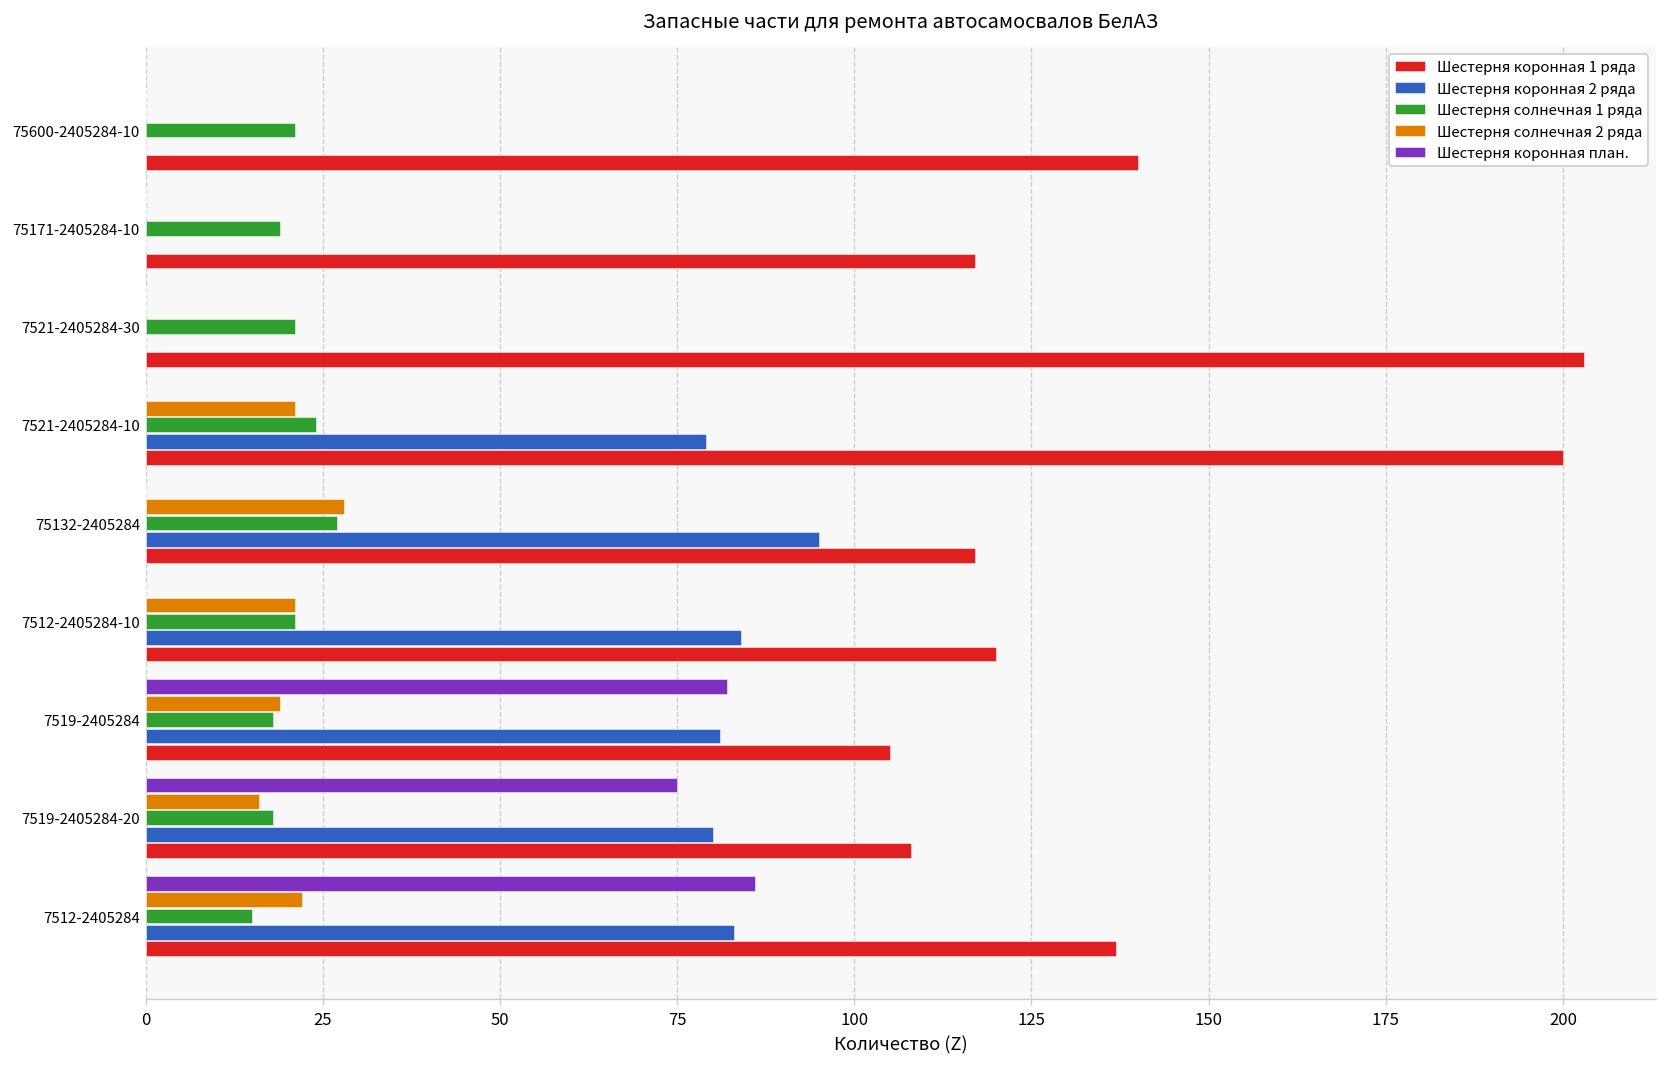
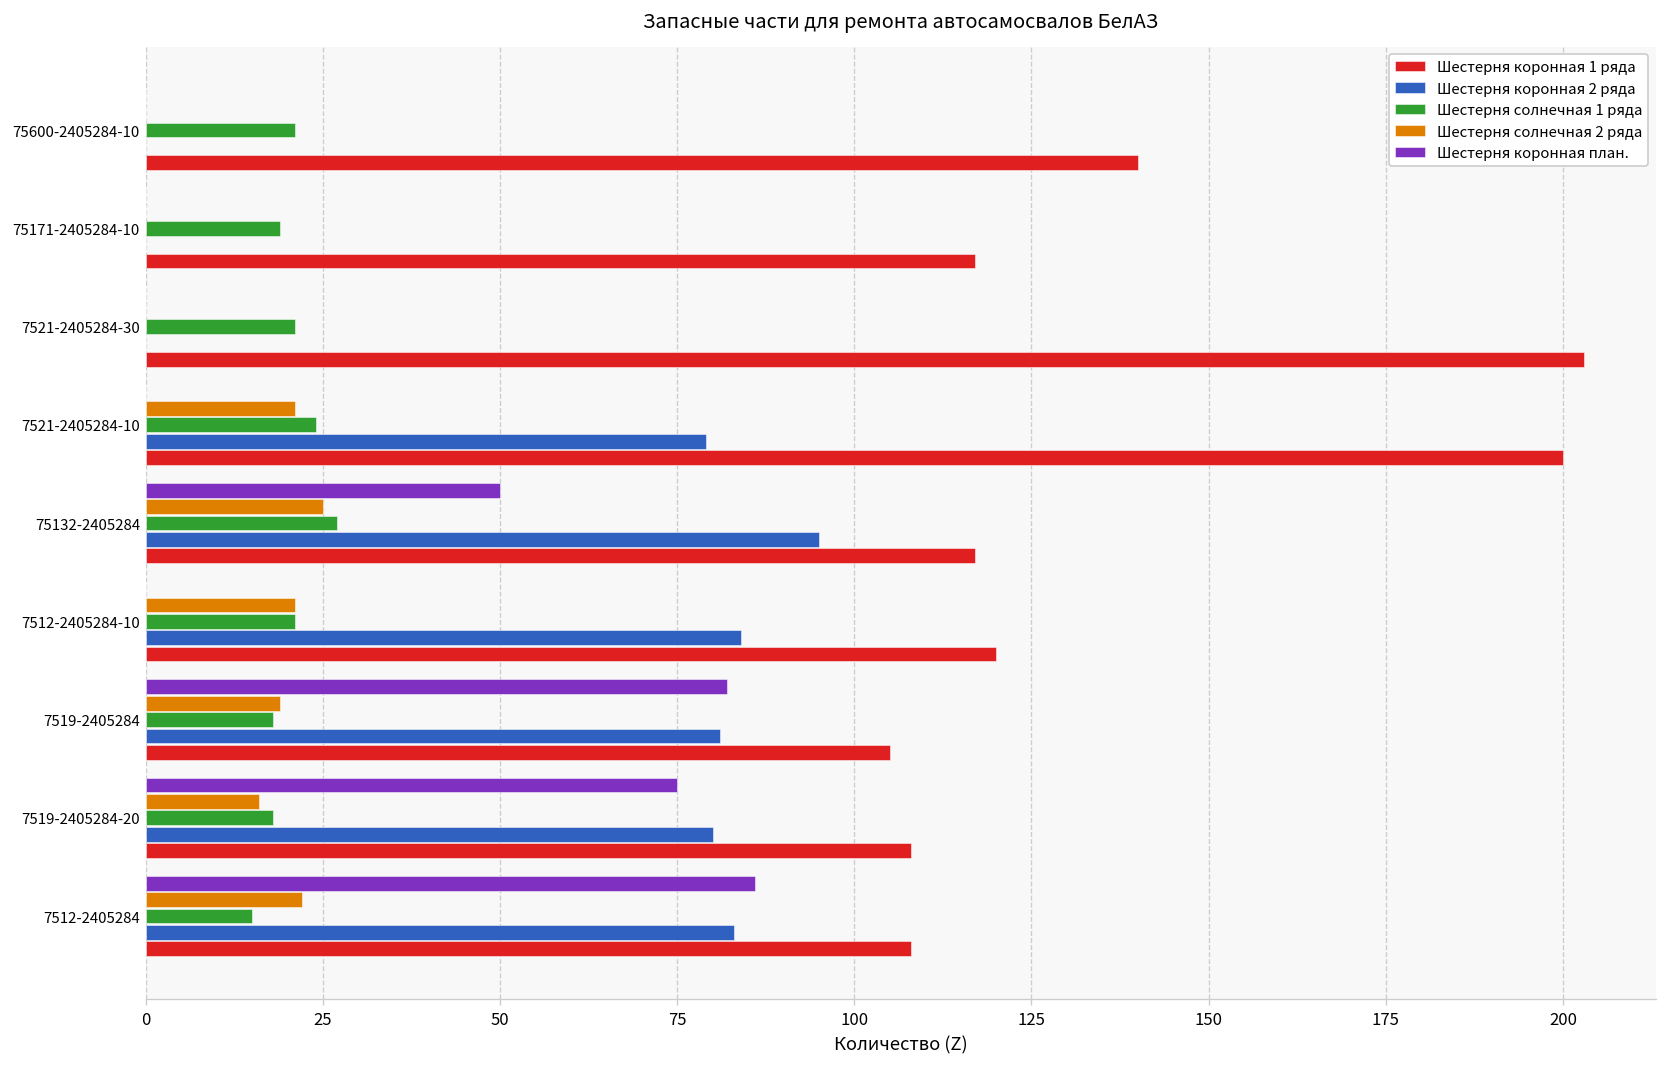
Шестерня коронная план., 75132-2405284: 0 -> 50
Шестерня солнечная 2 ряда, 75132-2405284: 28 -> 25
Шестерня коронная 1 ряда, 7512-2405284: 137 -> 108
